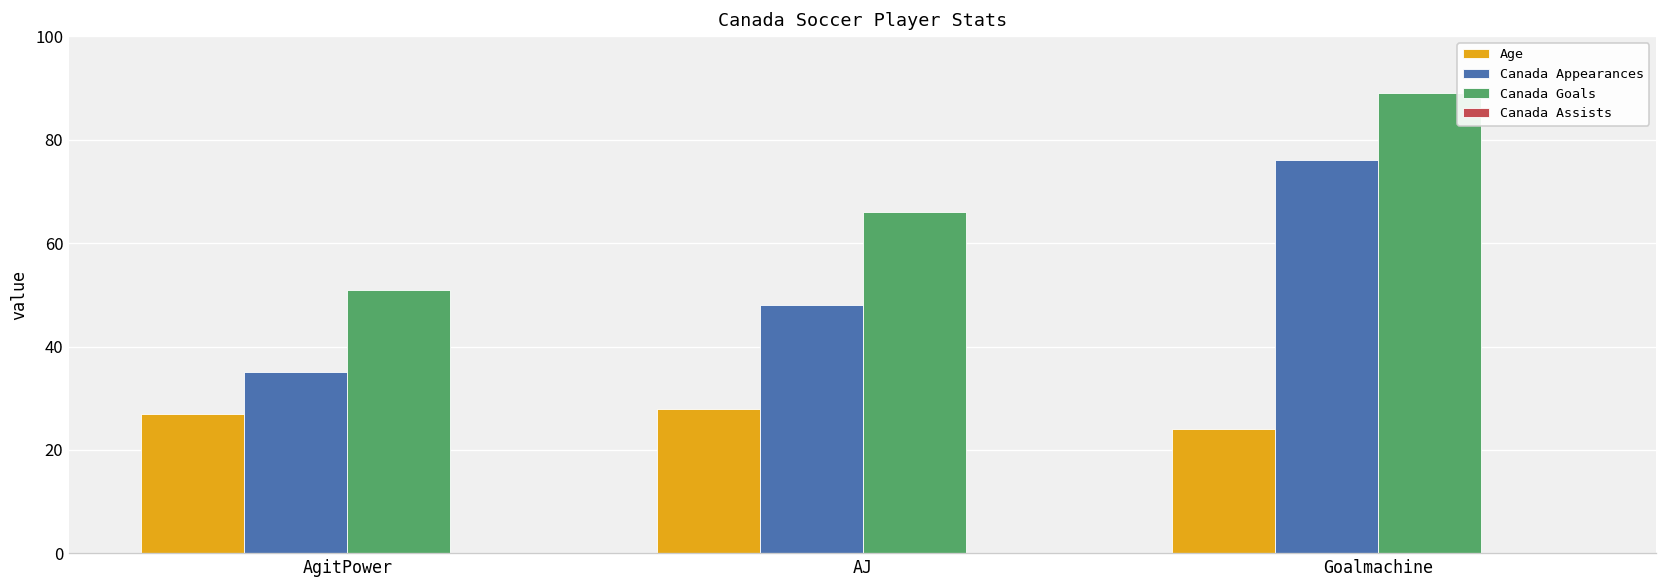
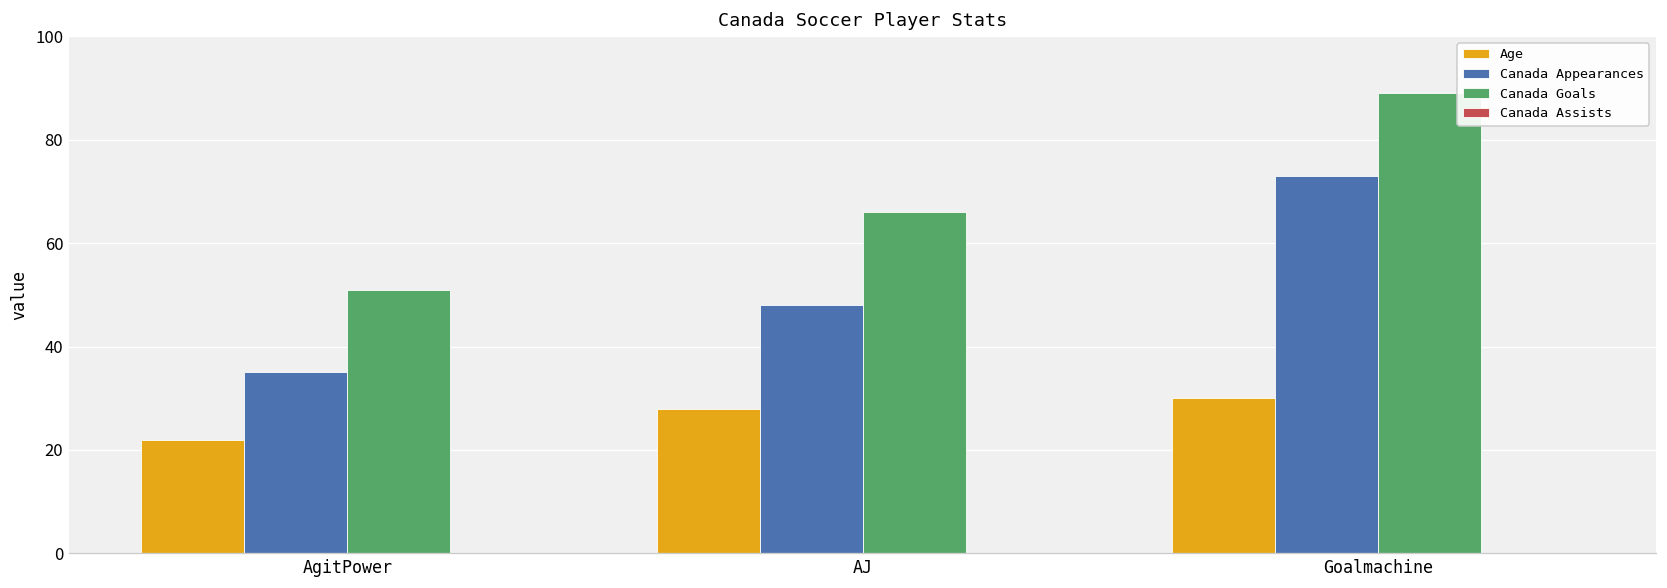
Age, AgitPower: 27 -> 22
Age, Goalmachine: 24 -> 30
Canada Appearances, Goalmachine: 76 -> 73
